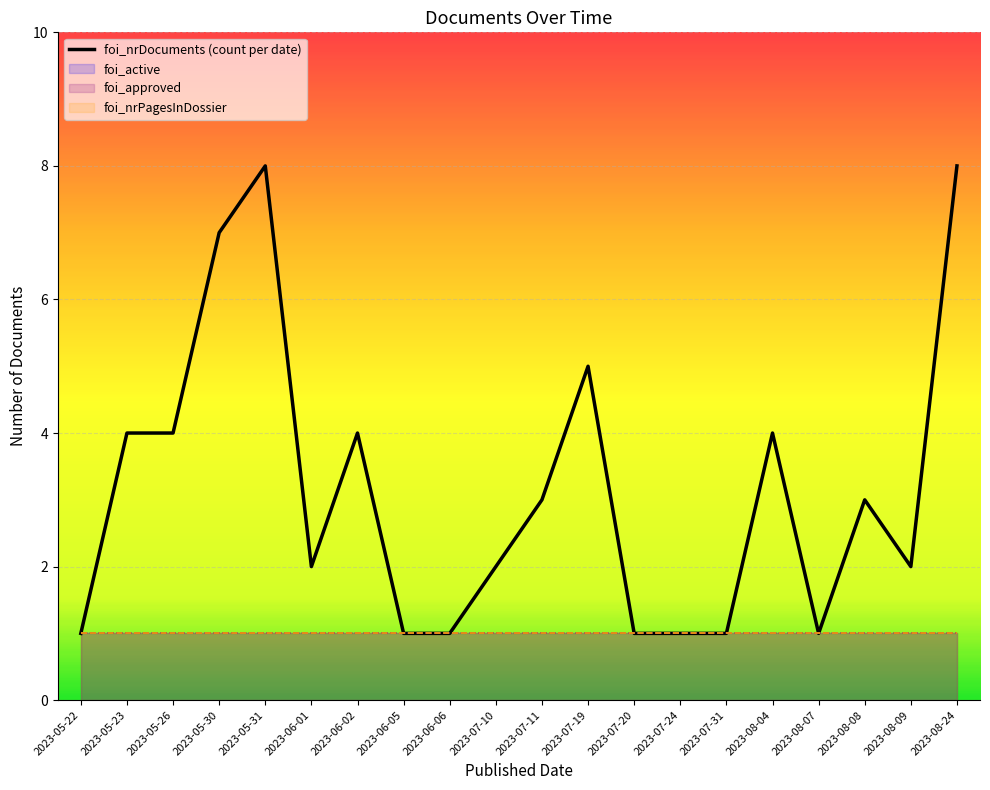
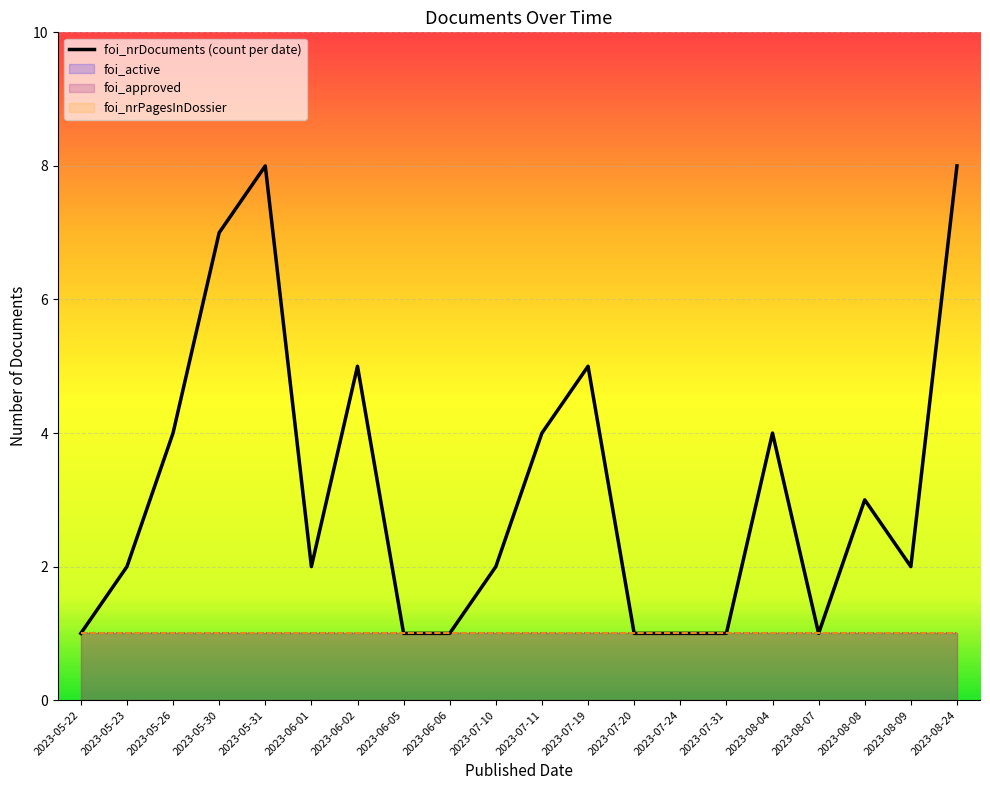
foi_nrDocuments (count per date), 2023-05-23: 4 -> 2
foi_nrDocuments (count per date), 2023-06-02: 4 -> 5
foi_nrDocuments (count per date), 2023-07-11: 3 -> 4
